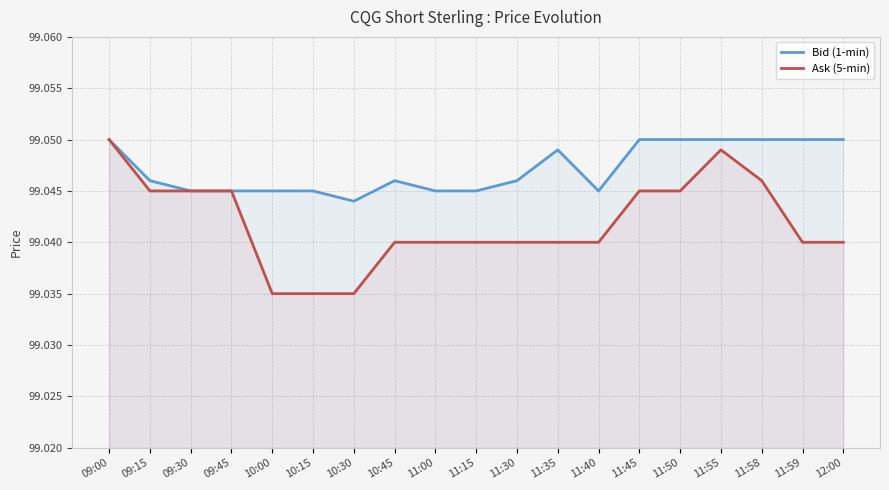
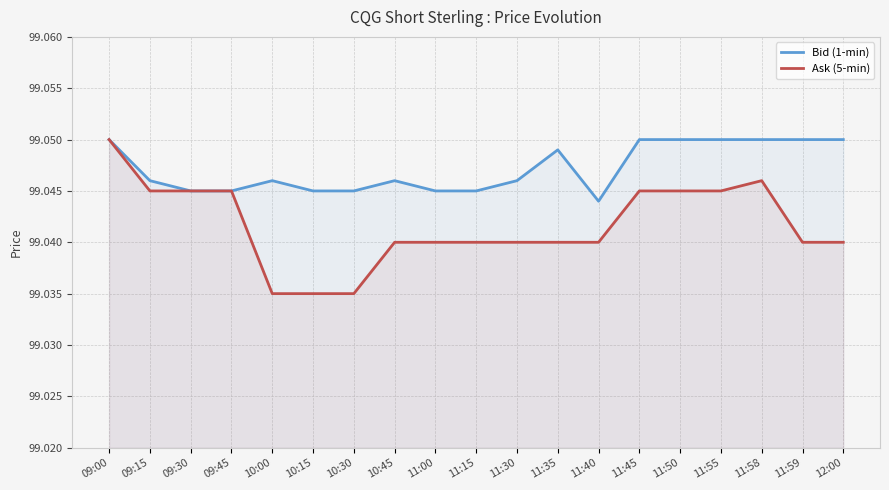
Bid (1-min), 10:00: 99.045 -> 99.046
Bid (1-min), 10:30: 99.044 -> 99.045
Bid (1-min), 11:40: 99.045 -> 99.044
Ask (5-min), 11:55: 99.049 -> 99.045
